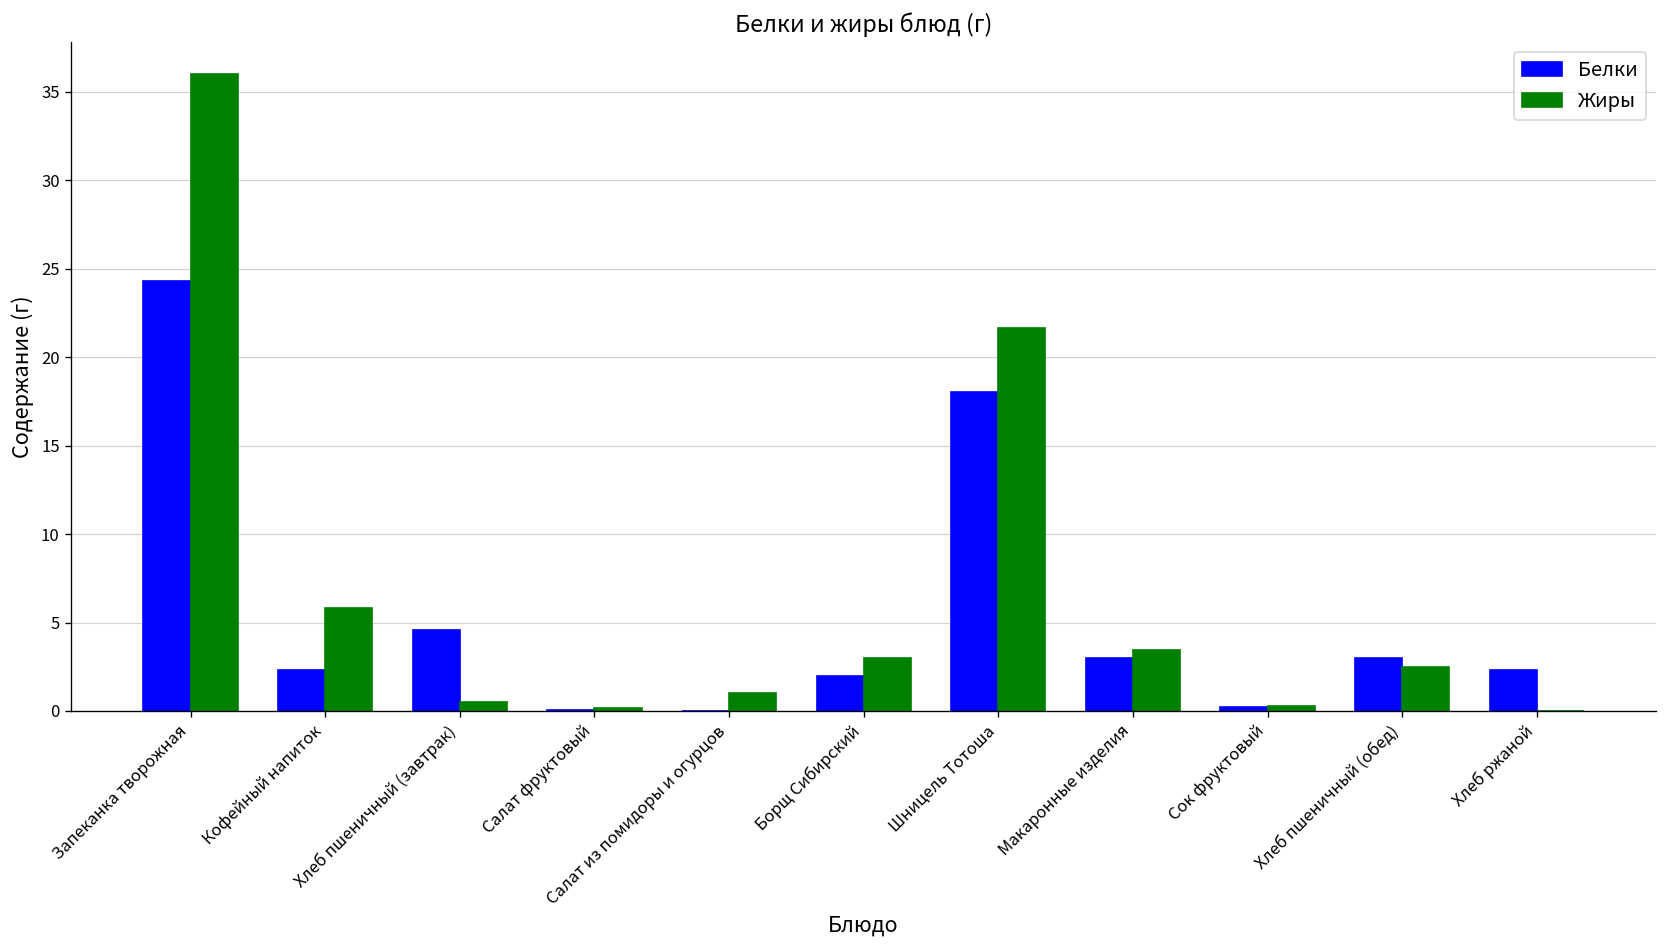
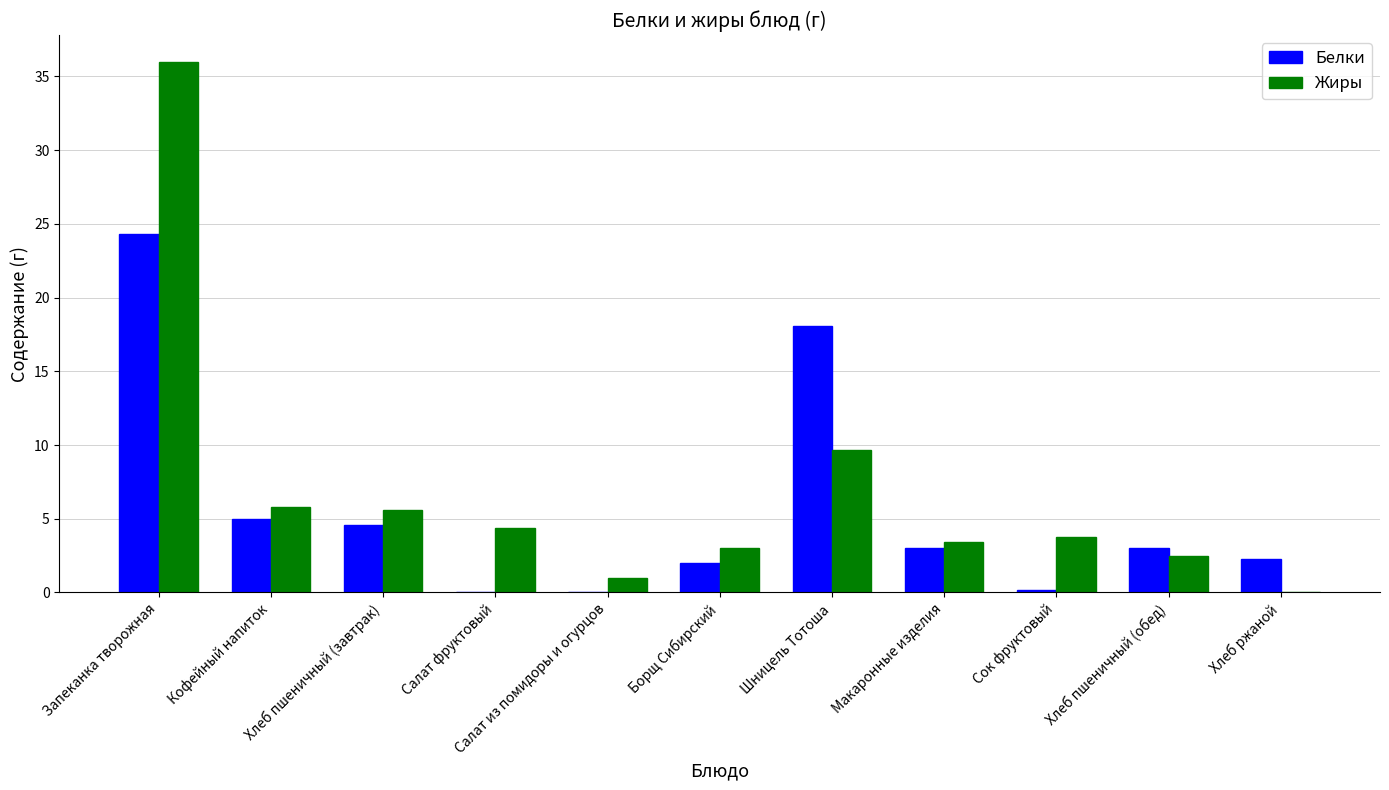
Белки, Кофейный напиток: 2.3 -> 5.0
Жиры, Хлеб пшеничный (завтрак): 0.5 -> 5.6
Жиры, Салат фруктовый: 0.2 -> 4.4
Жиры, Шницель Тотоша: 21.6 -> 9.7
Жиры, Сок фруктовый: 0.3 -> 3.8
